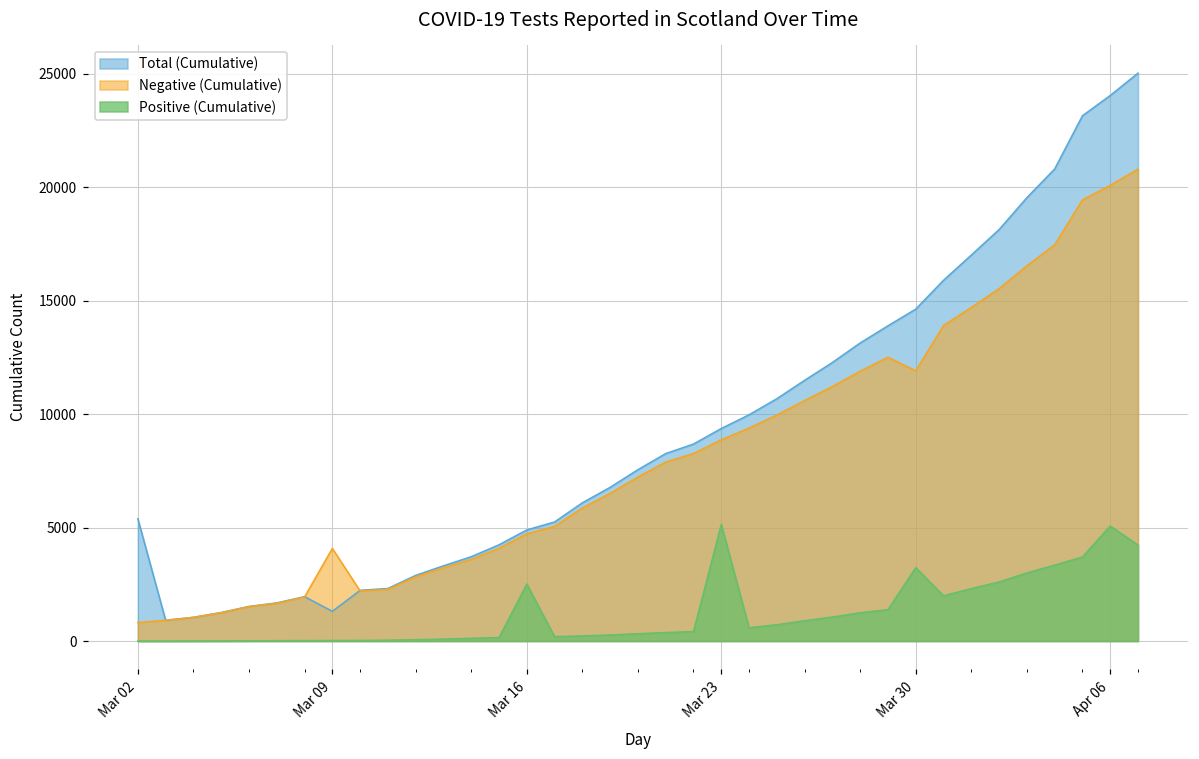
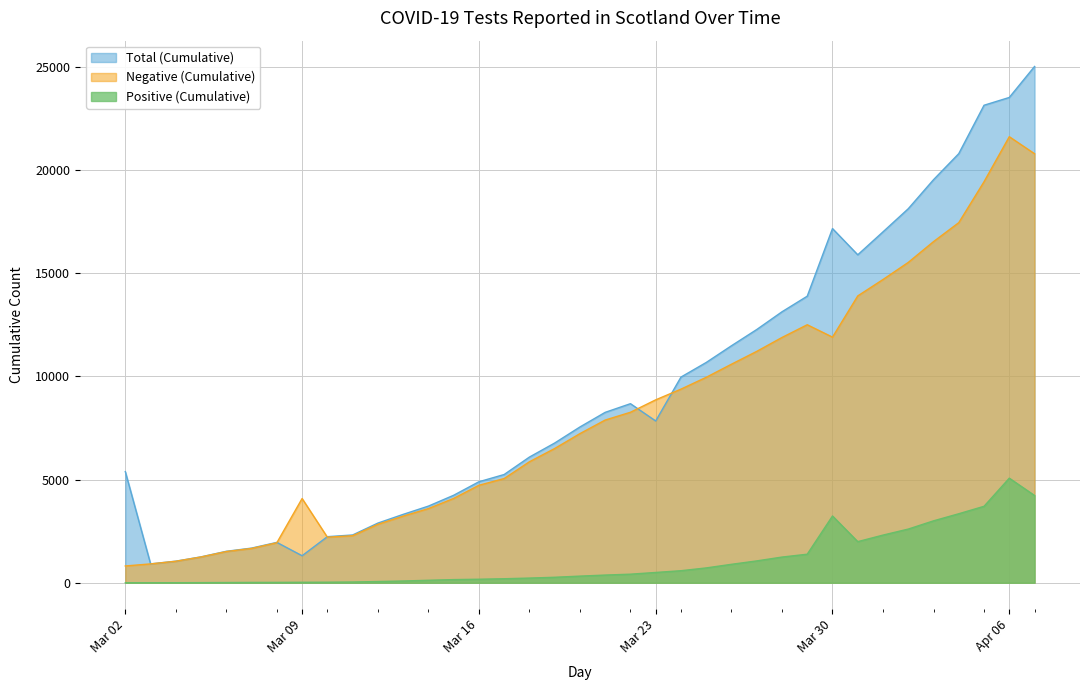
Positive (Cumulative), Mar 16: 2500 -> 200
Total (Cumulative), Mar 23: 9400 -> 7800
Positive (Cumulative), Mar 23: 5100 -> 500
Total (Cumulative), Mar 30: 14600 -> 17200
Total (Cumulative), Apr 06: 24000 -> 23500
Negative (Cumulative), Apr 06: 20100 -> 21600
